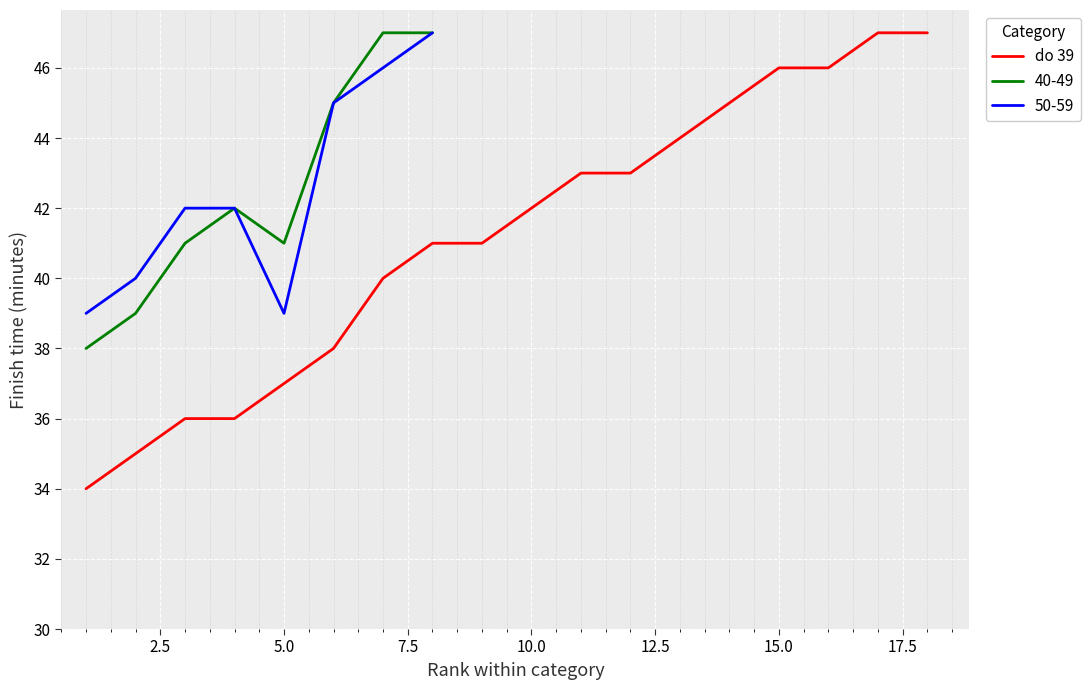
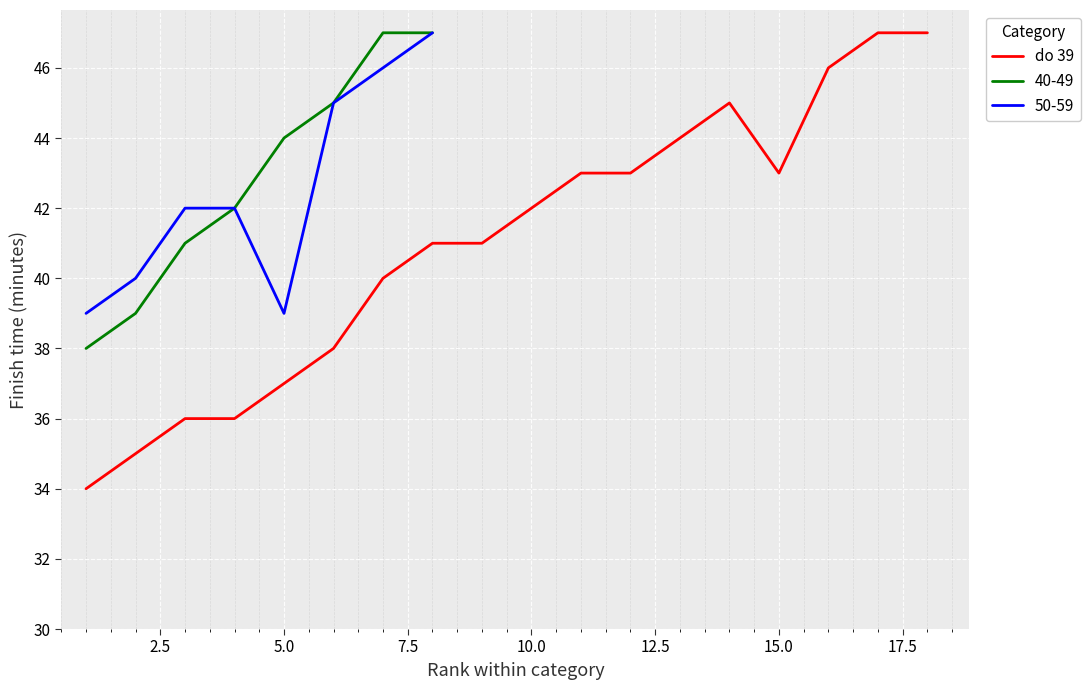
40-49, 5.0: 41 -> 44
do 39, 15.0: 46 -> 43
